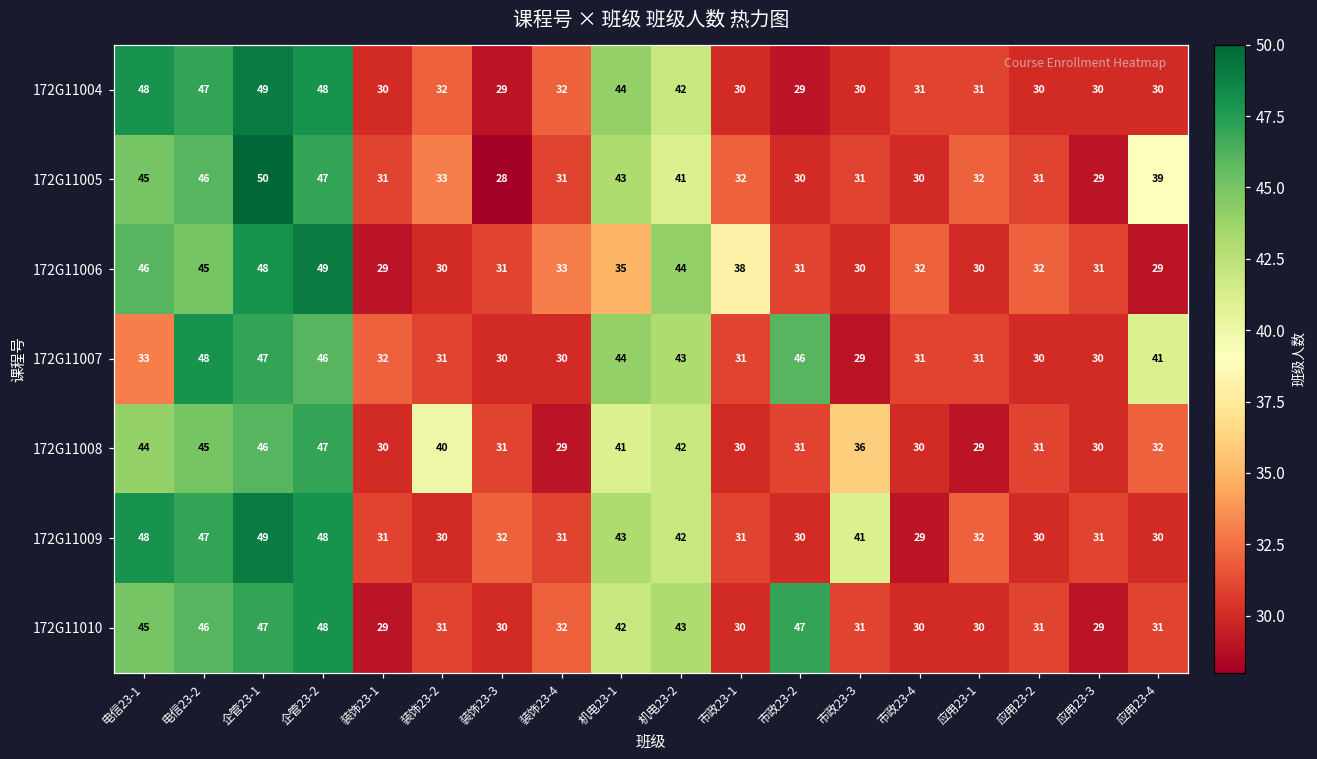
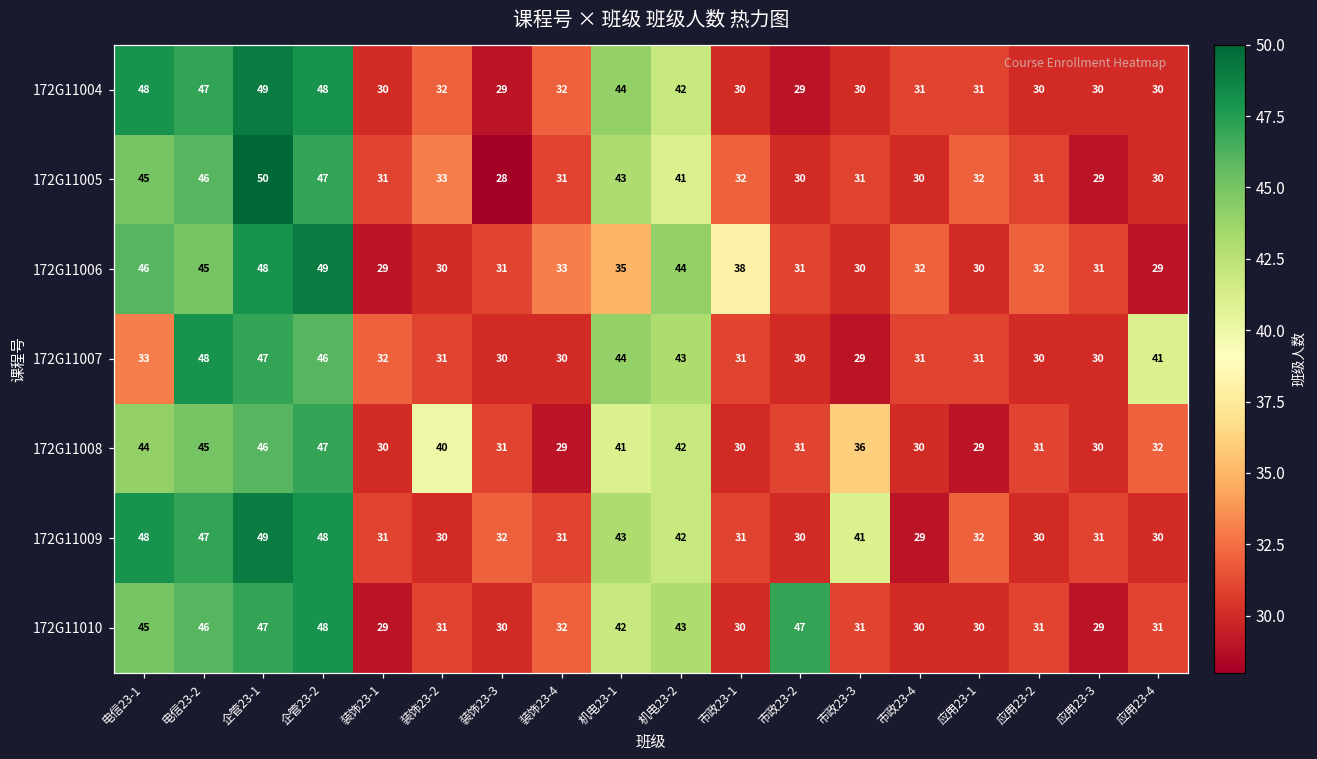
172G11005, 应用23-4: 39 -> 30
172G11007, 市政23-2: 46 -> 30
